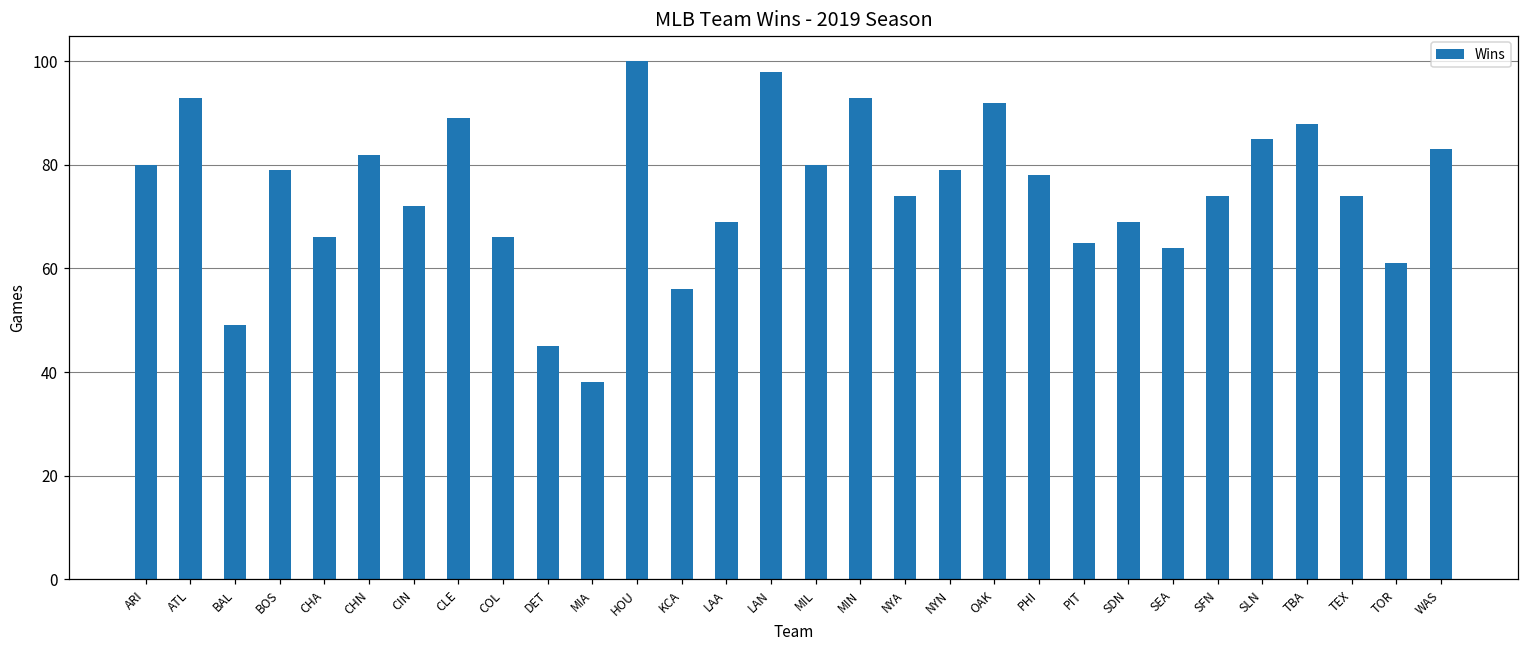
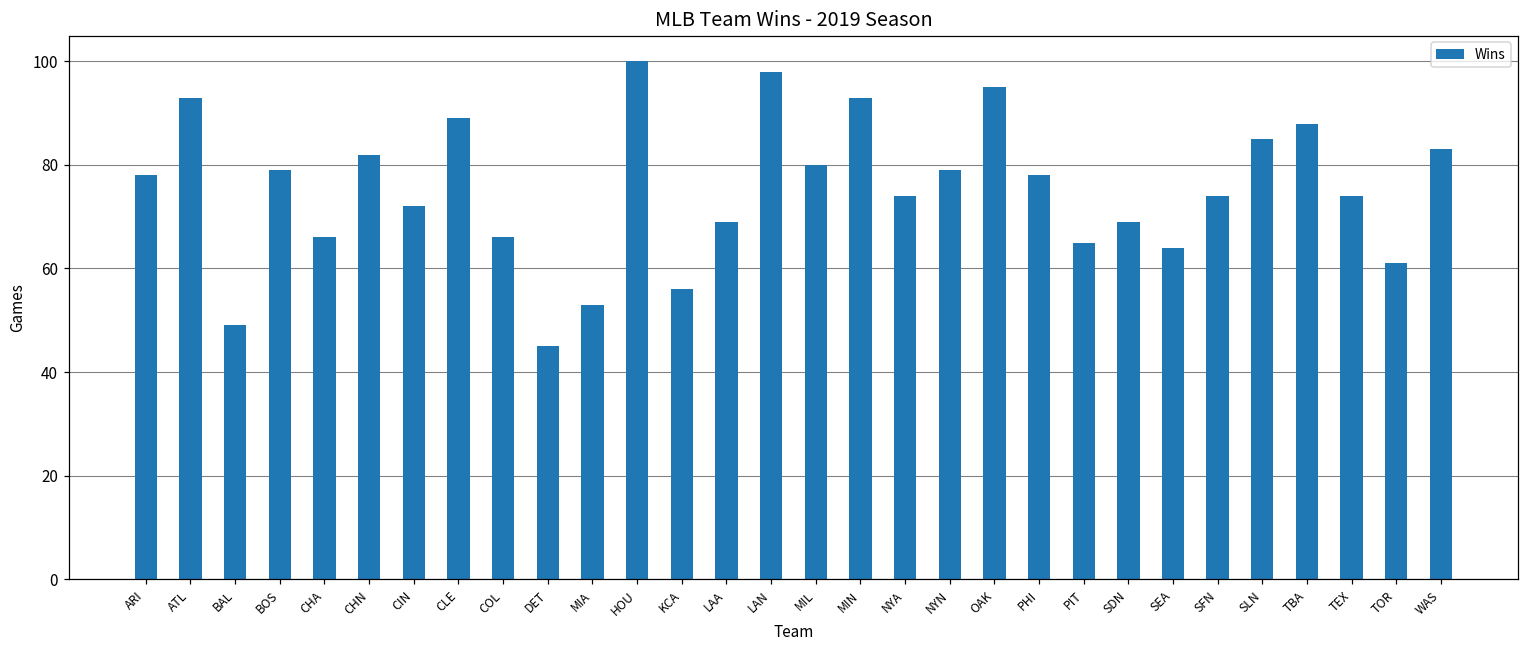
ARI: 80 -> 78
MIA: 38 -> 53
OAK: 92 -> 95
